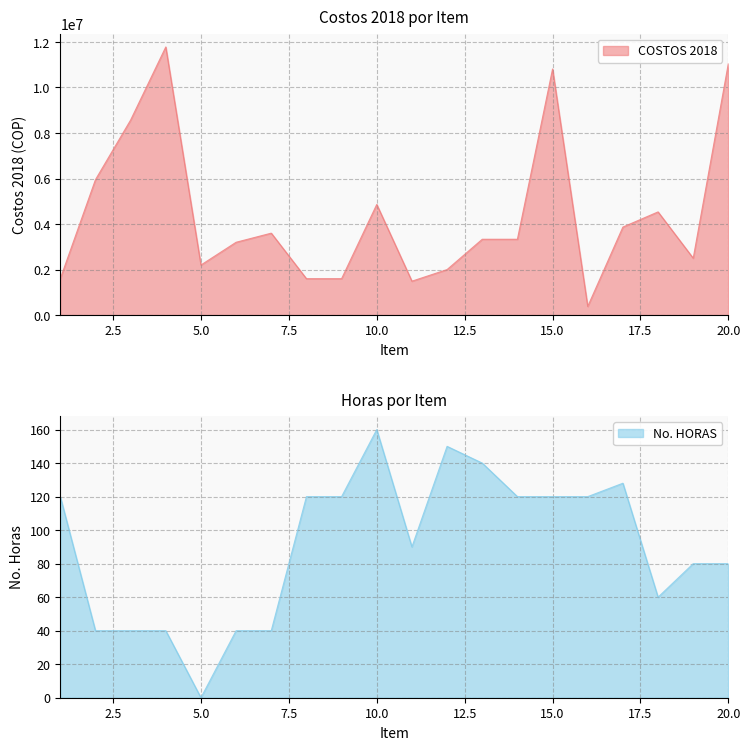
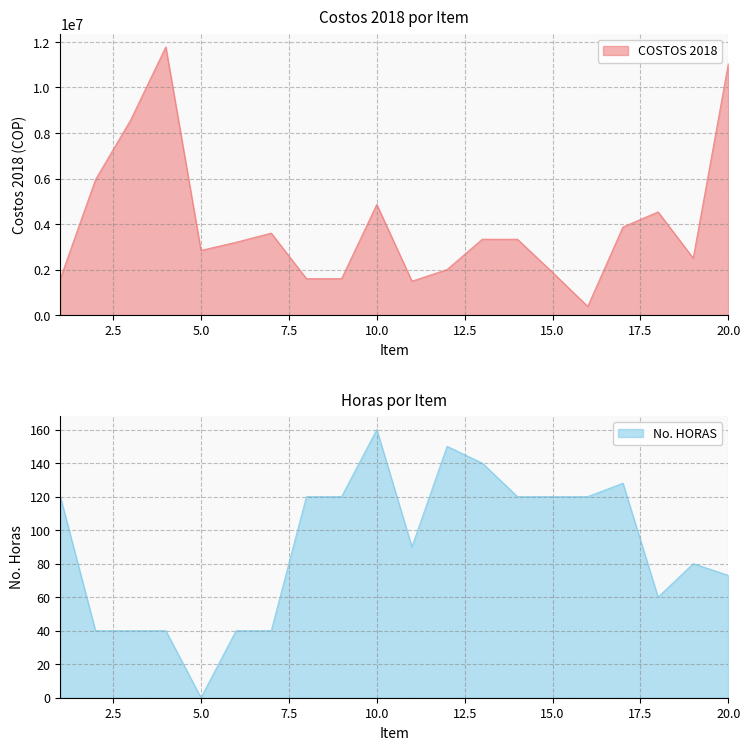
Costos 2018 por Item, 5.0: 2200000 -> 2800000
Costos 2018 por Item, 15.0: 10800000 -> 1900000
Horas por Item, 20.0: 80 -> 73
